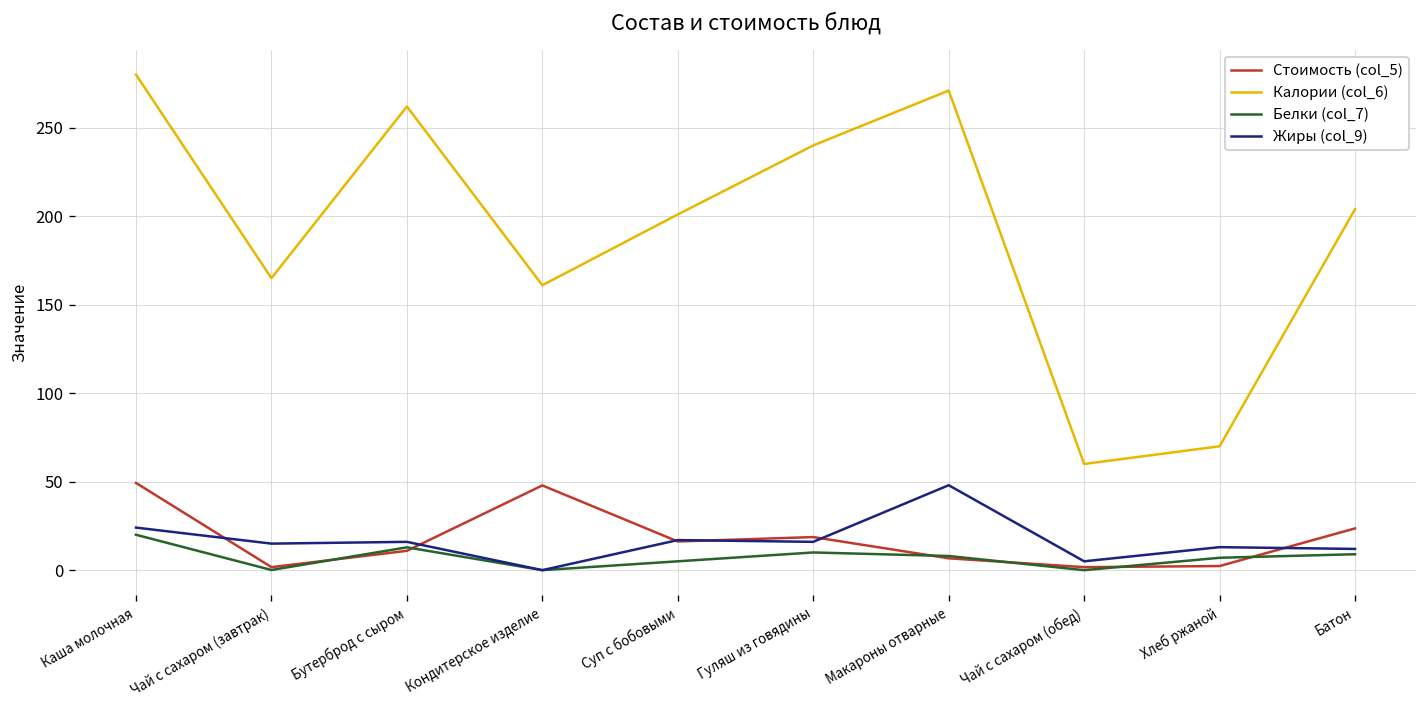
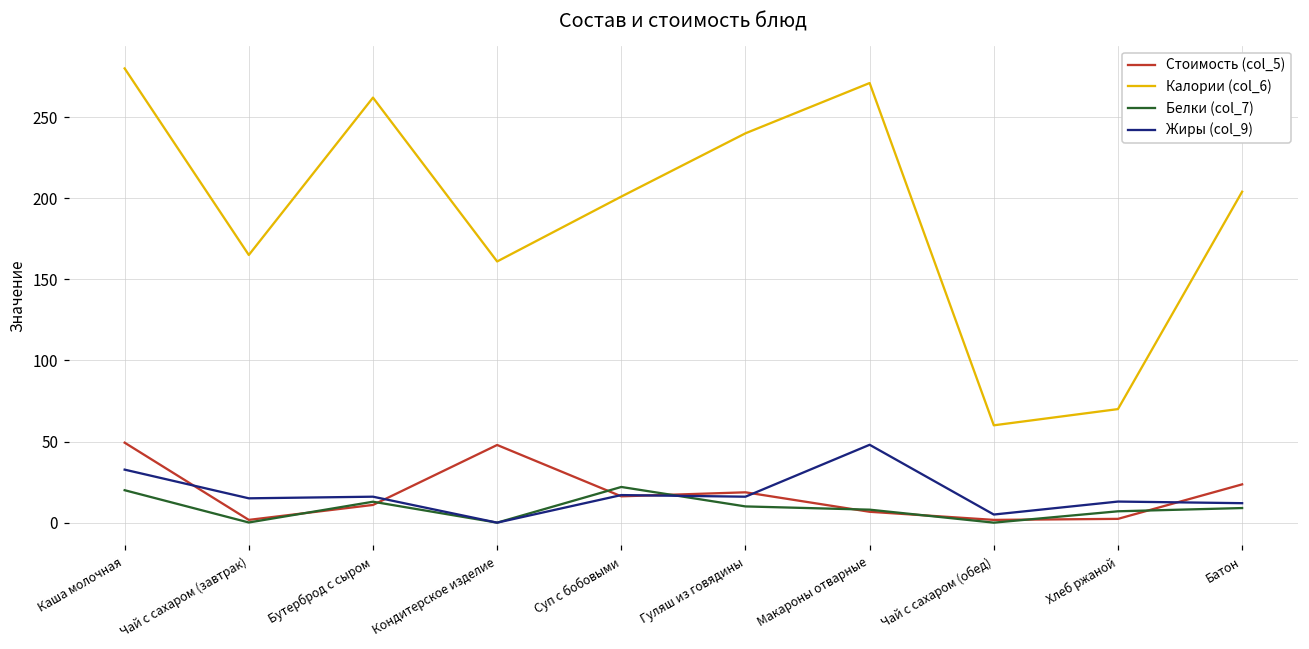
Жиры (col_9), Каша молочная: 24 -> 33
Белки (col_7), Суп с бобовыми: 5 -> 22
